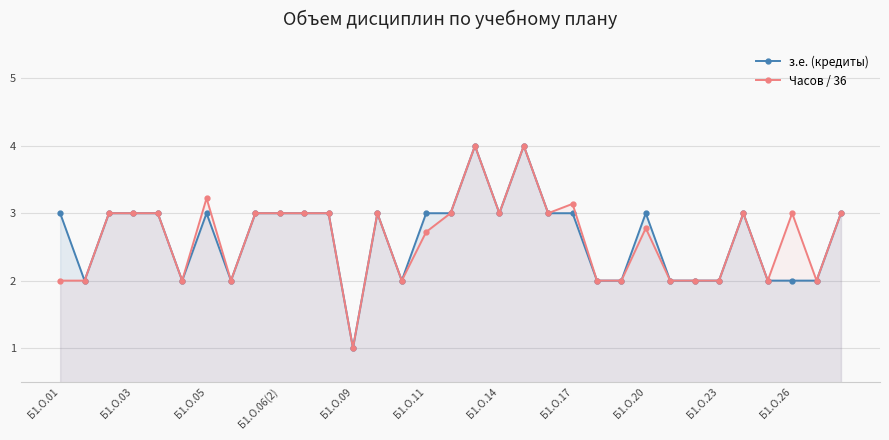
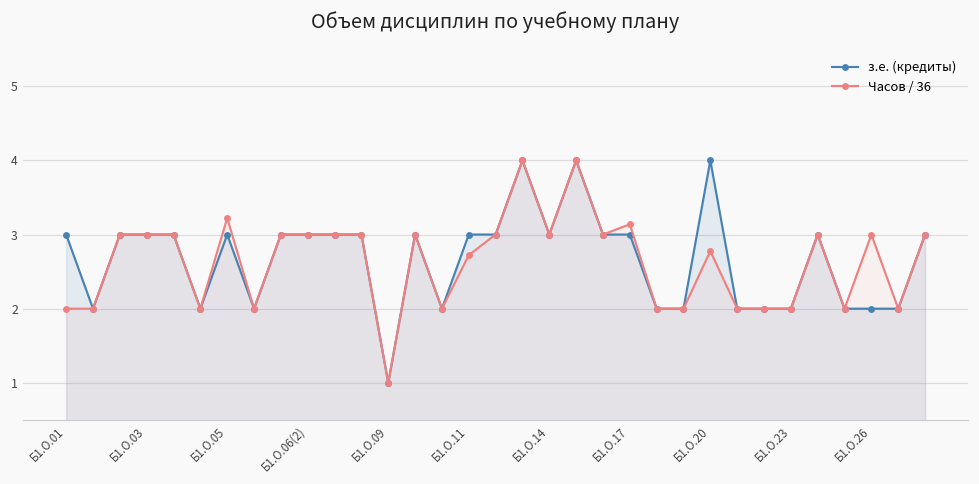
з.е. (кредиты), Б1.О.20: 3 -> 4
